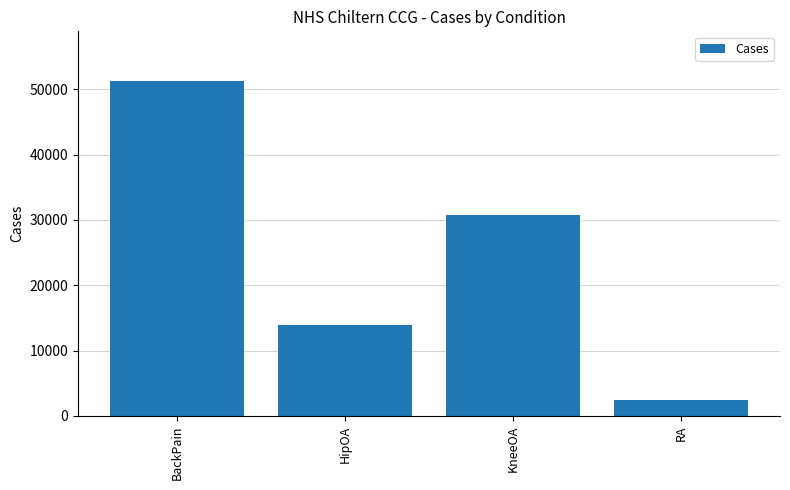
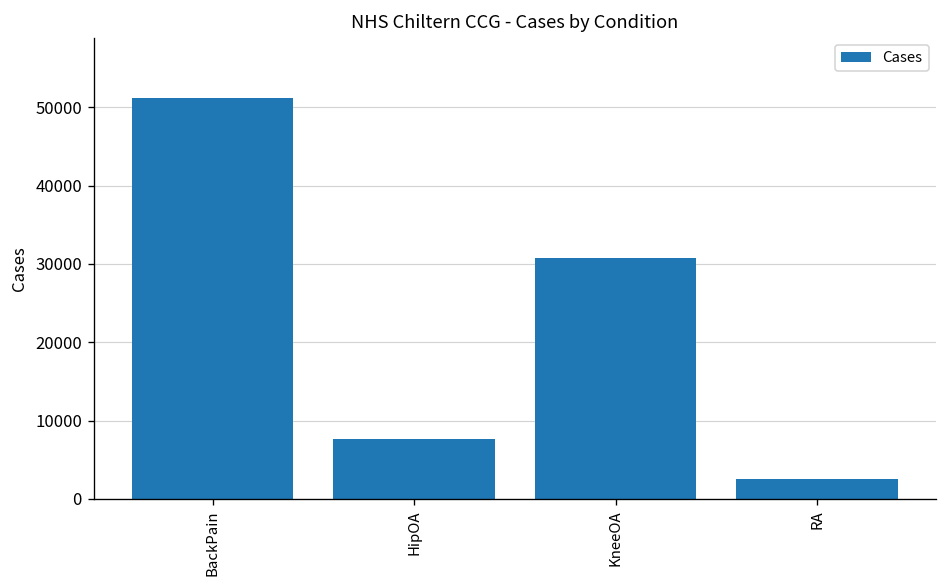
HipOA: 14000 -> 8000
